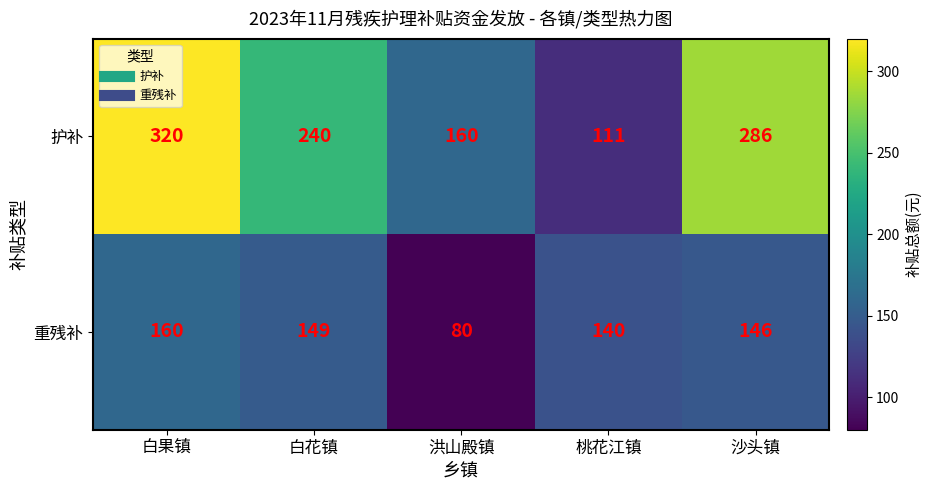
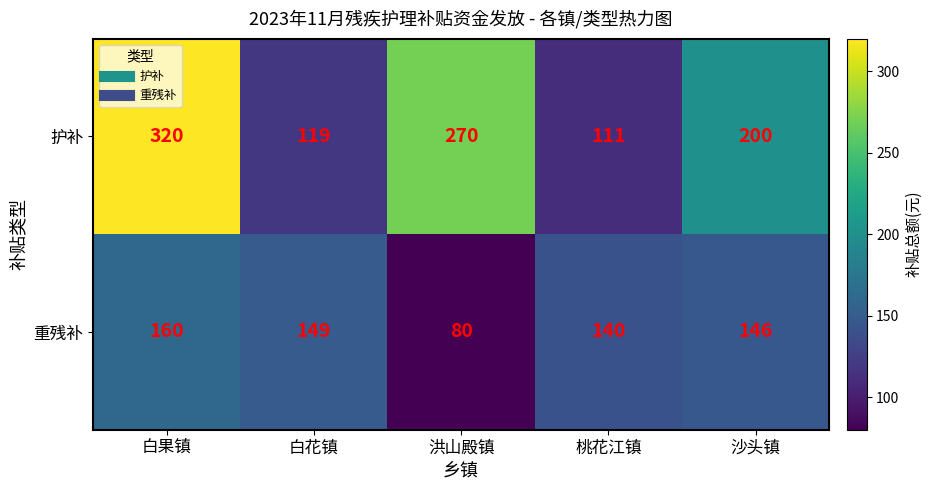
护补, 白花镇: 240 -> 119
护补, 洪山殿镇: 160 -> 270
护补, 沙头镇: 286 -> 200
